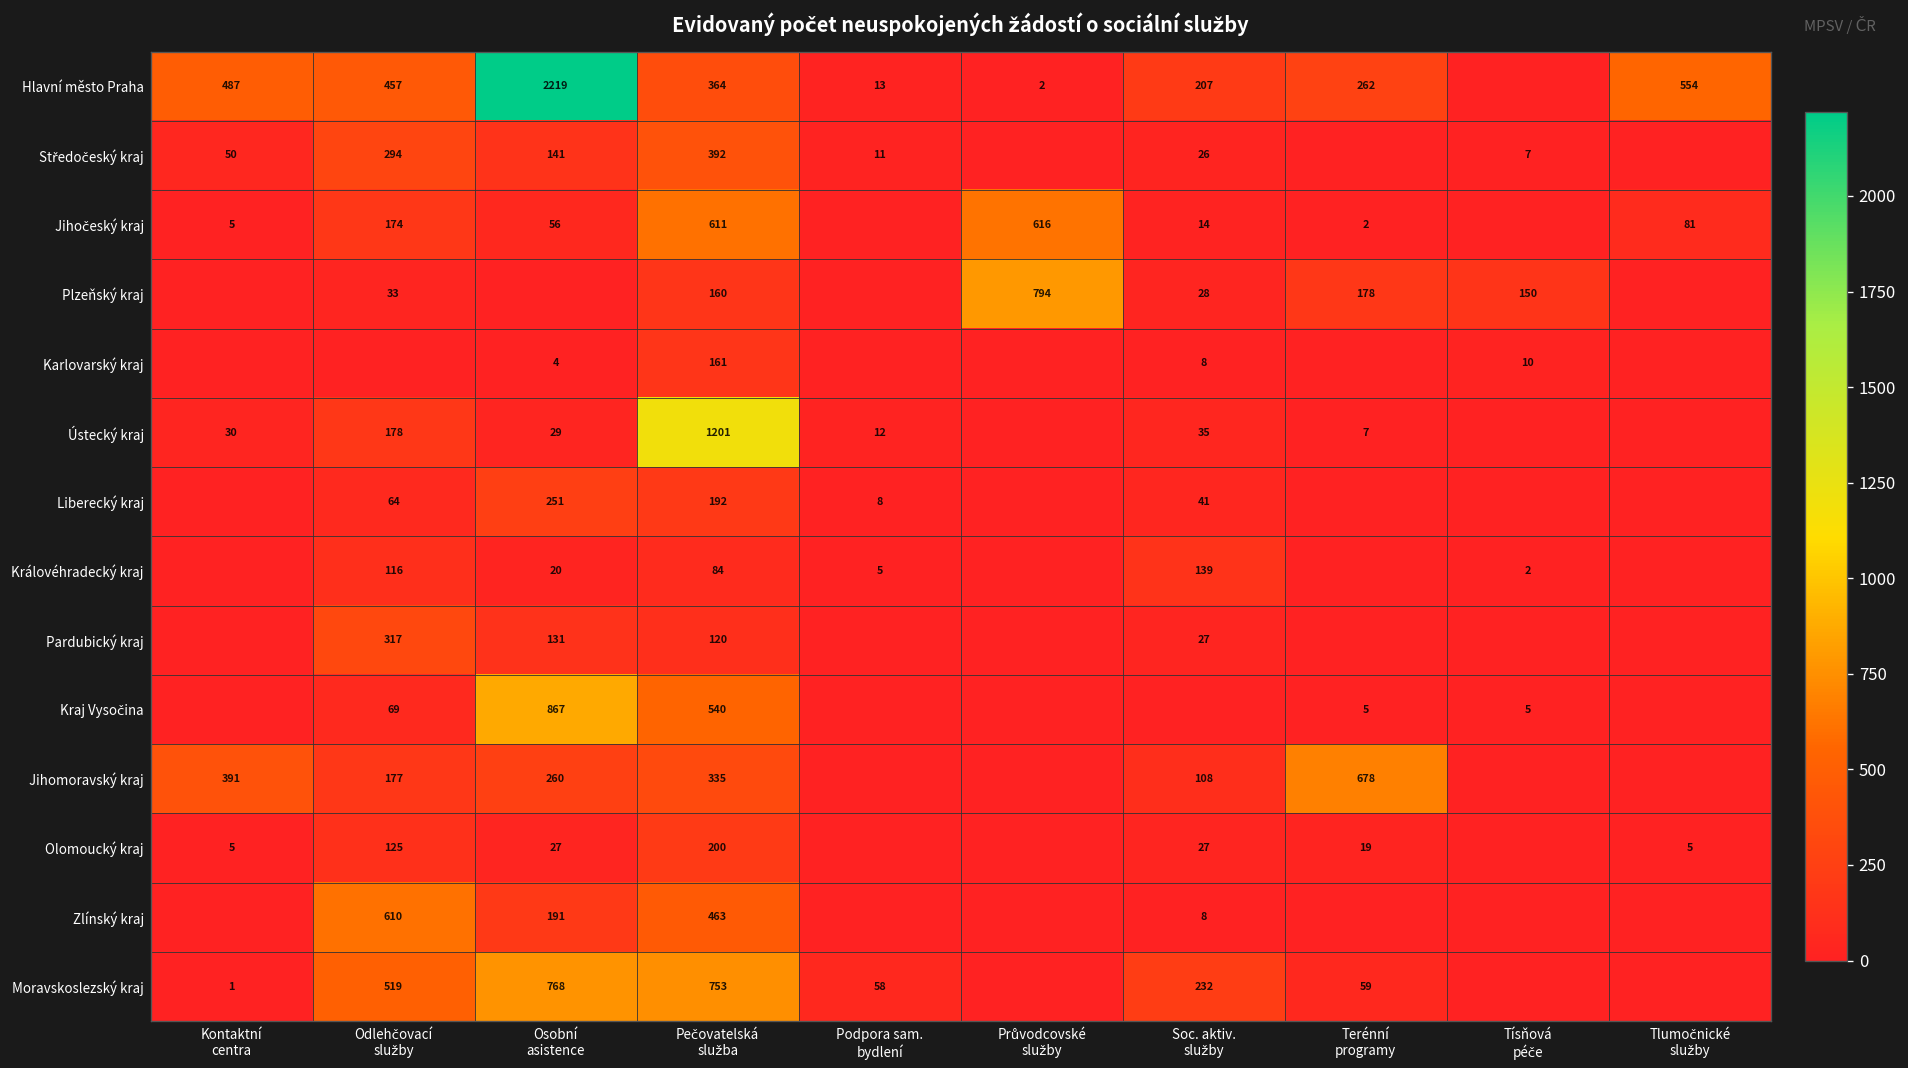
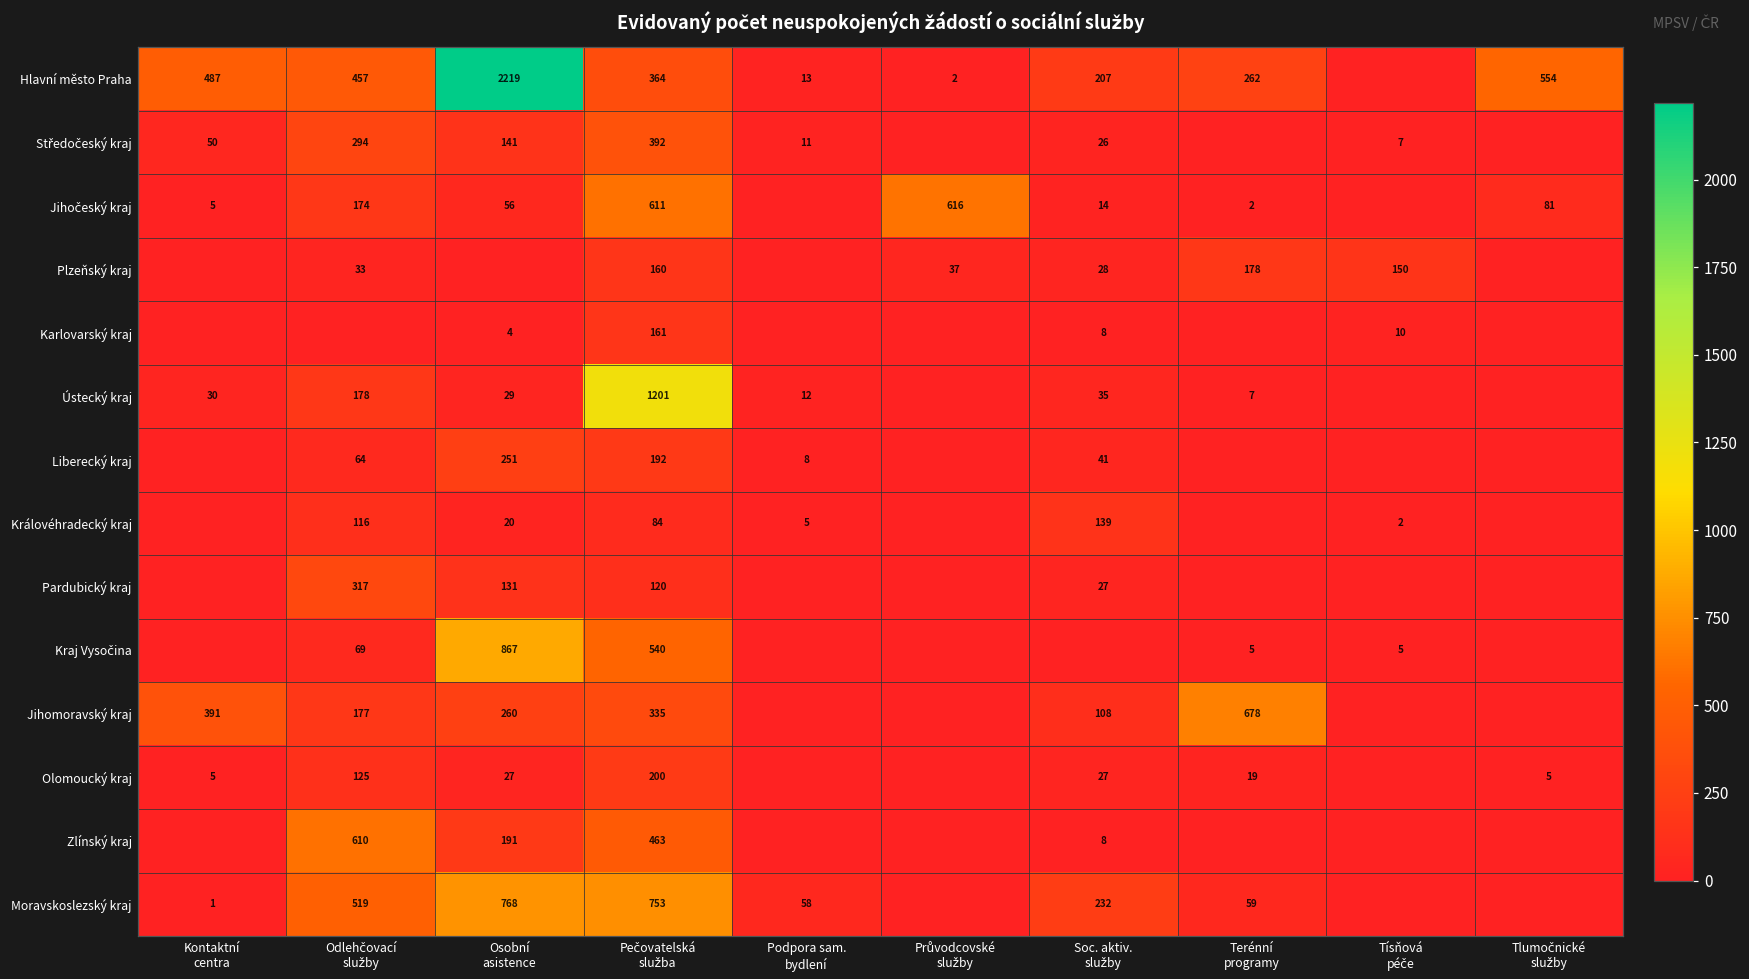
Plzeňský kraj, Průvodcovské služby: 794 -> 37
